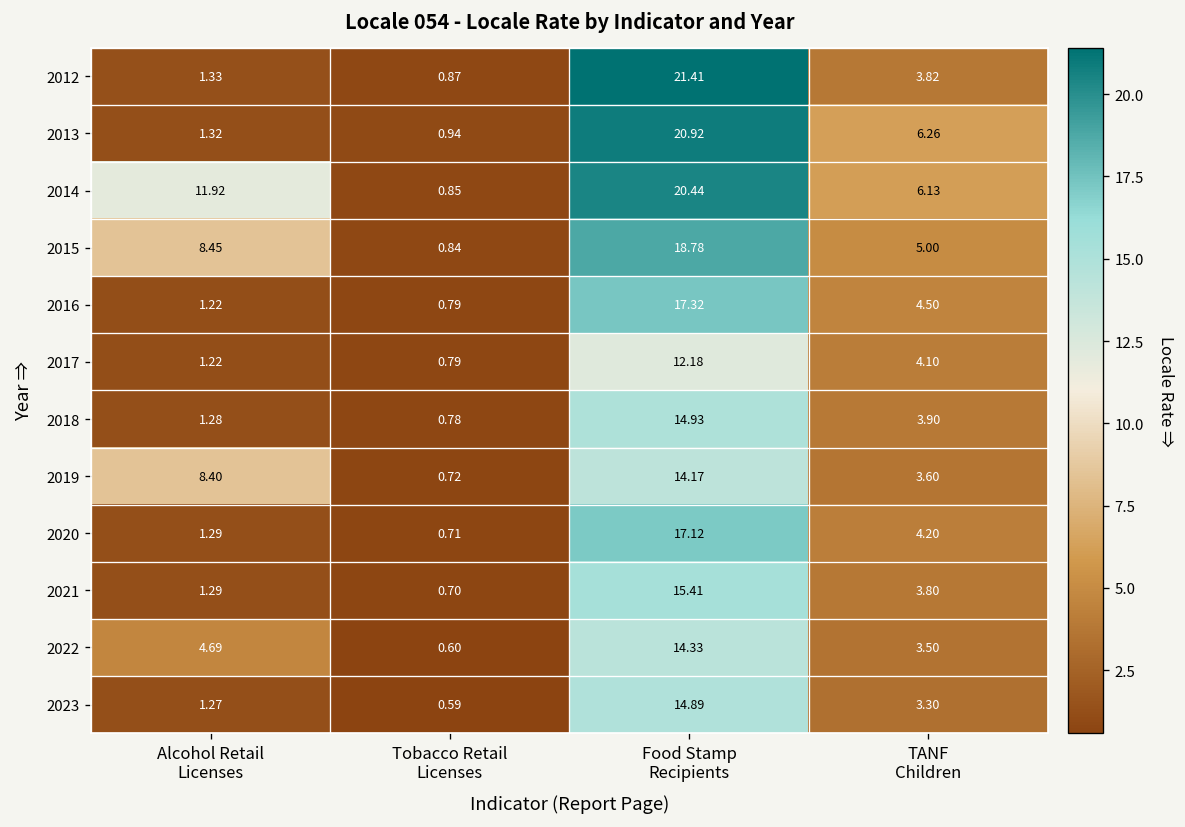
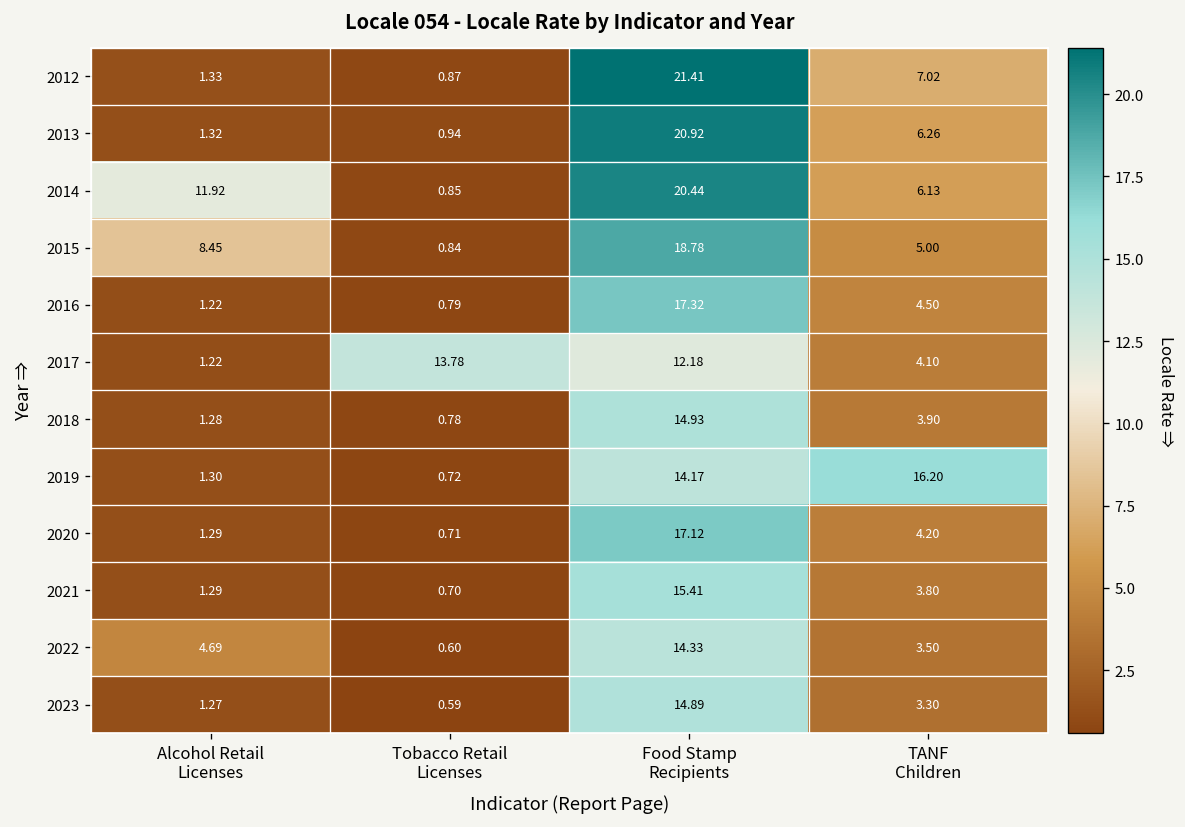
2012, TANF Children: 3.82 -> 7.02
2017, Tobacco Retail Licenses: 0.79 -> 13.78
2019, Alcohol Retail Licenses: 8.40 -> 1.30
2019, TANF Children: 3.60 -> 16.20
